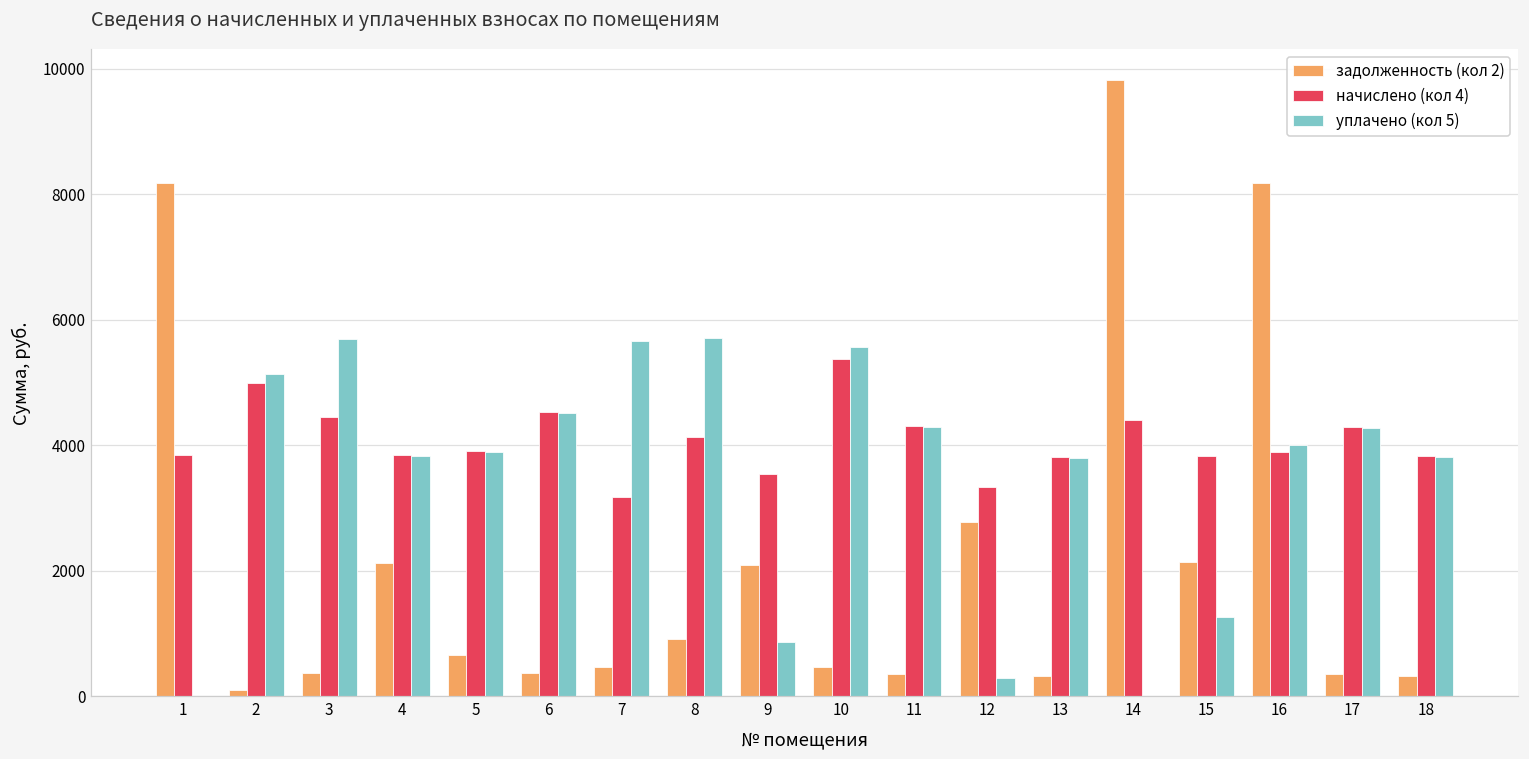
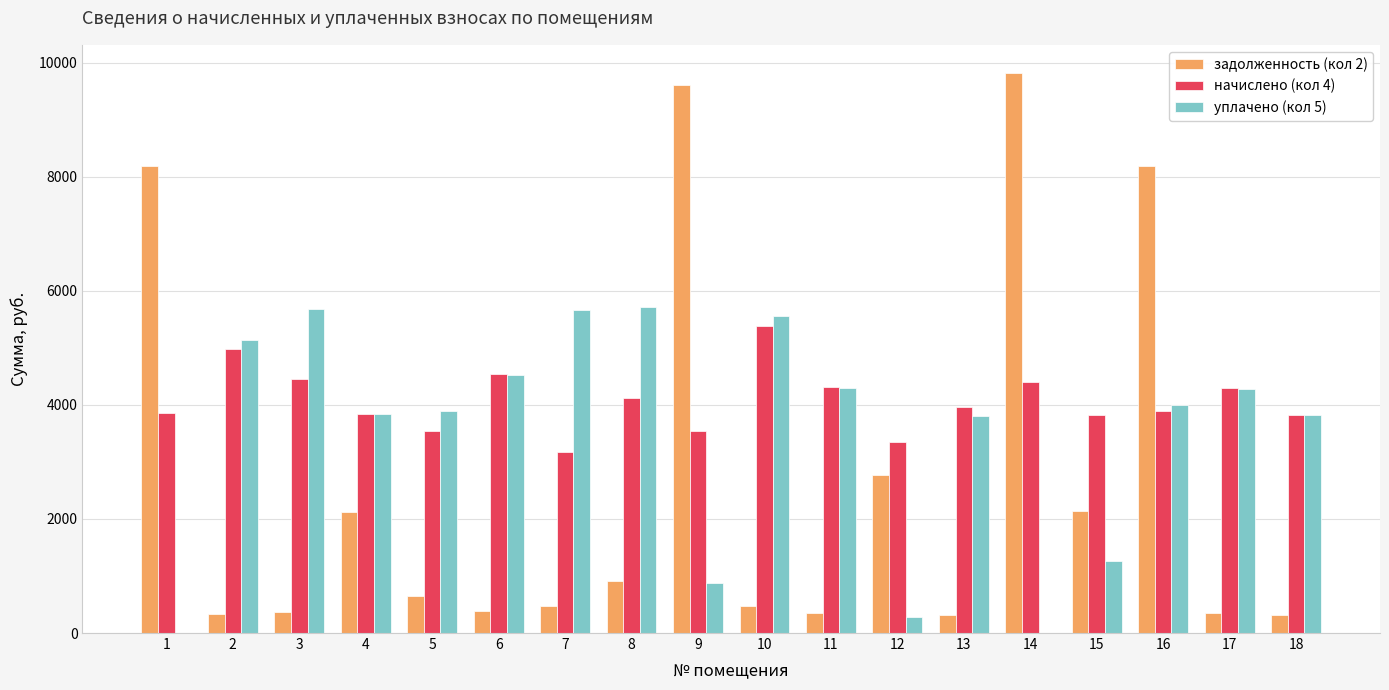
задолженность (кол 2), 2: 100 -> 300
начислено (кол 4), 5: 3900 -> 3500
задолженность (кол 2), 9: 2100 -> 9600
начислено (кол 4), 13: 3800 -> 4000
